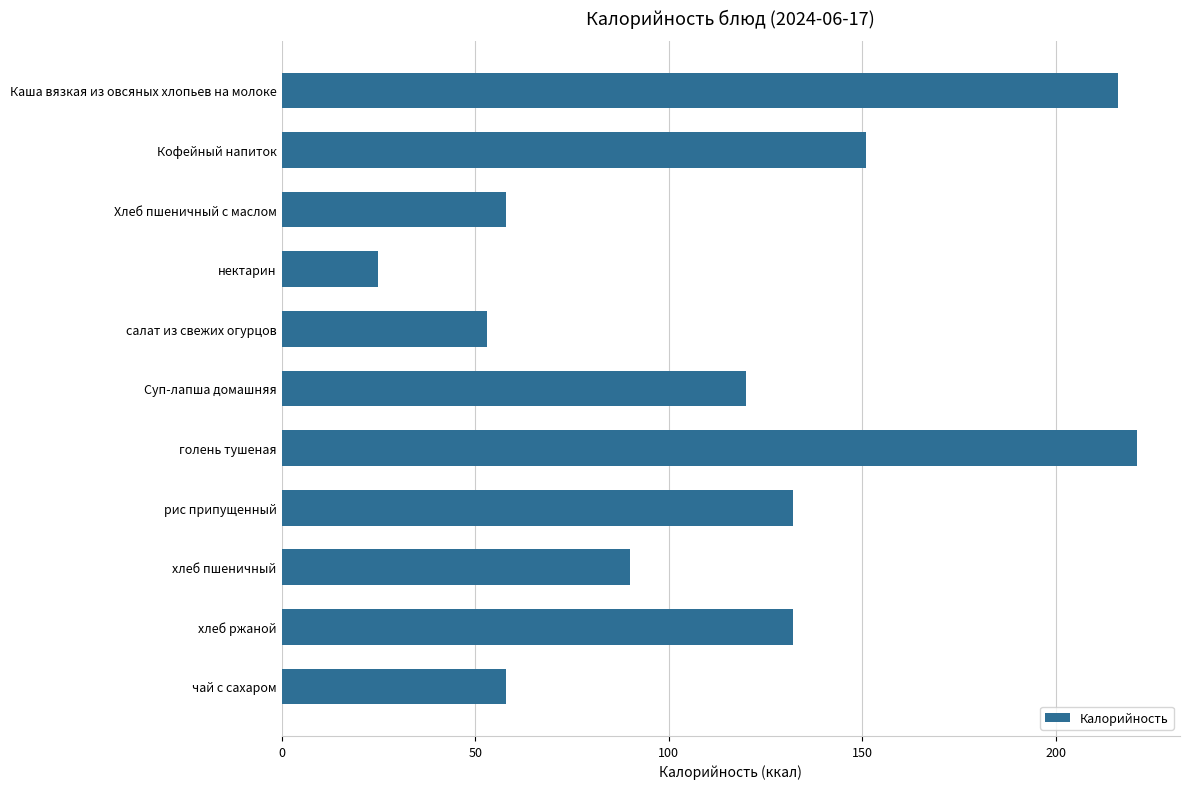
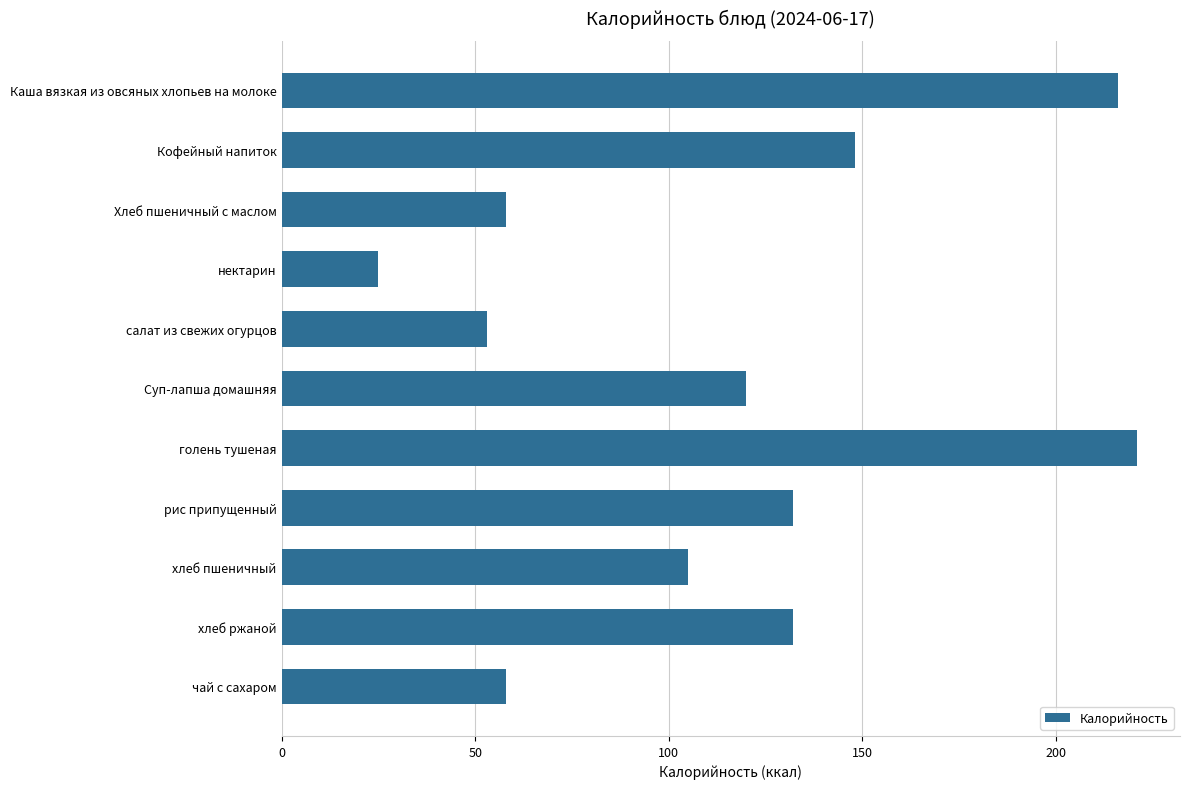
Кофейный напиток: 151 -> 148
хлеб пшеничный: 90 -> 105
